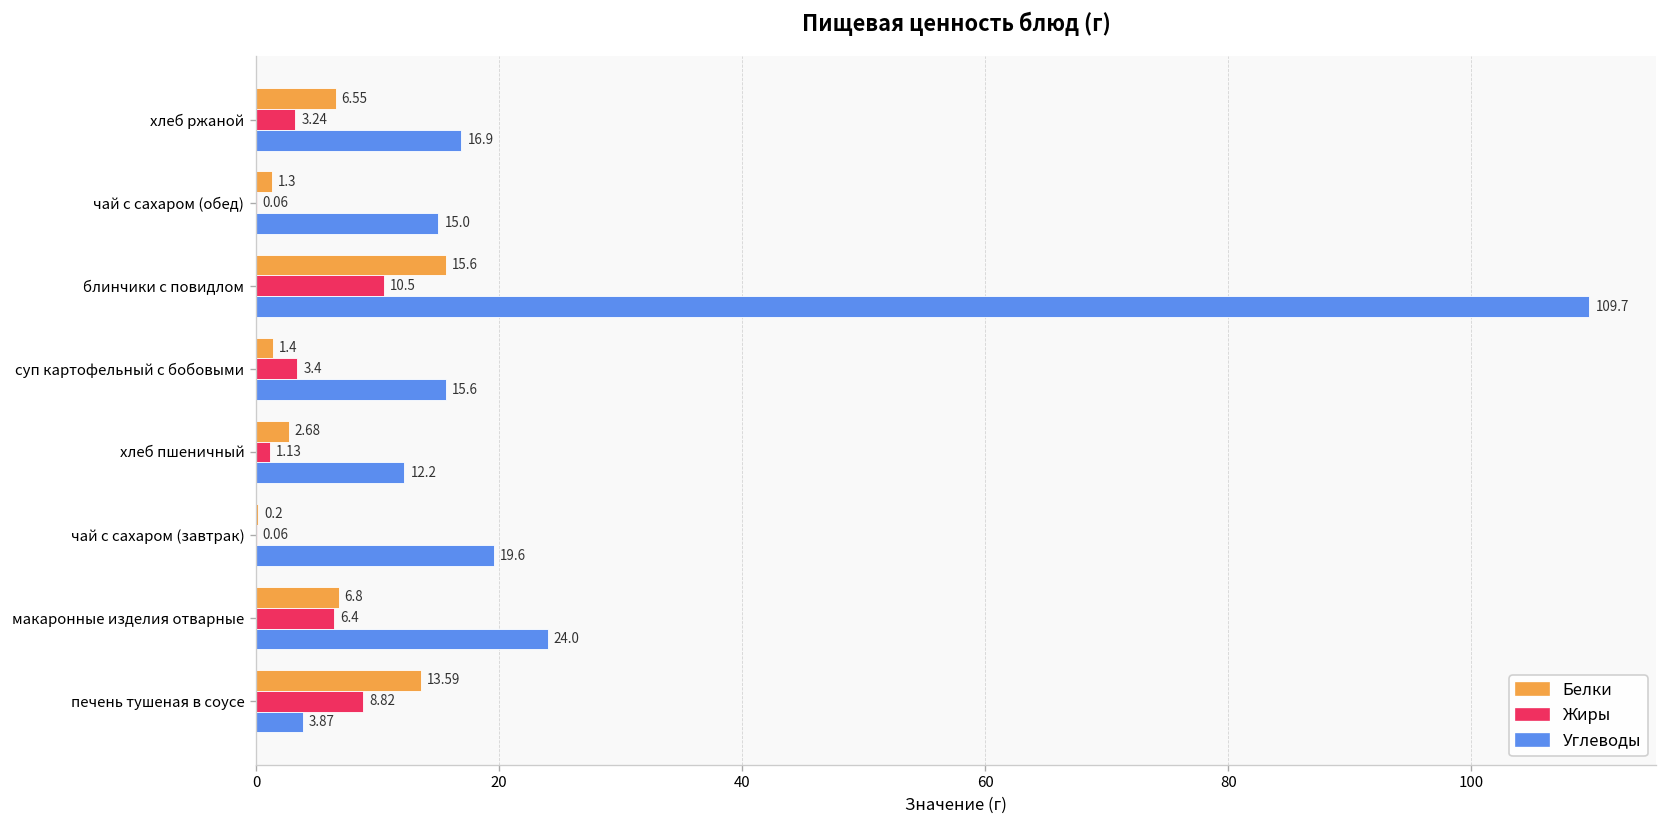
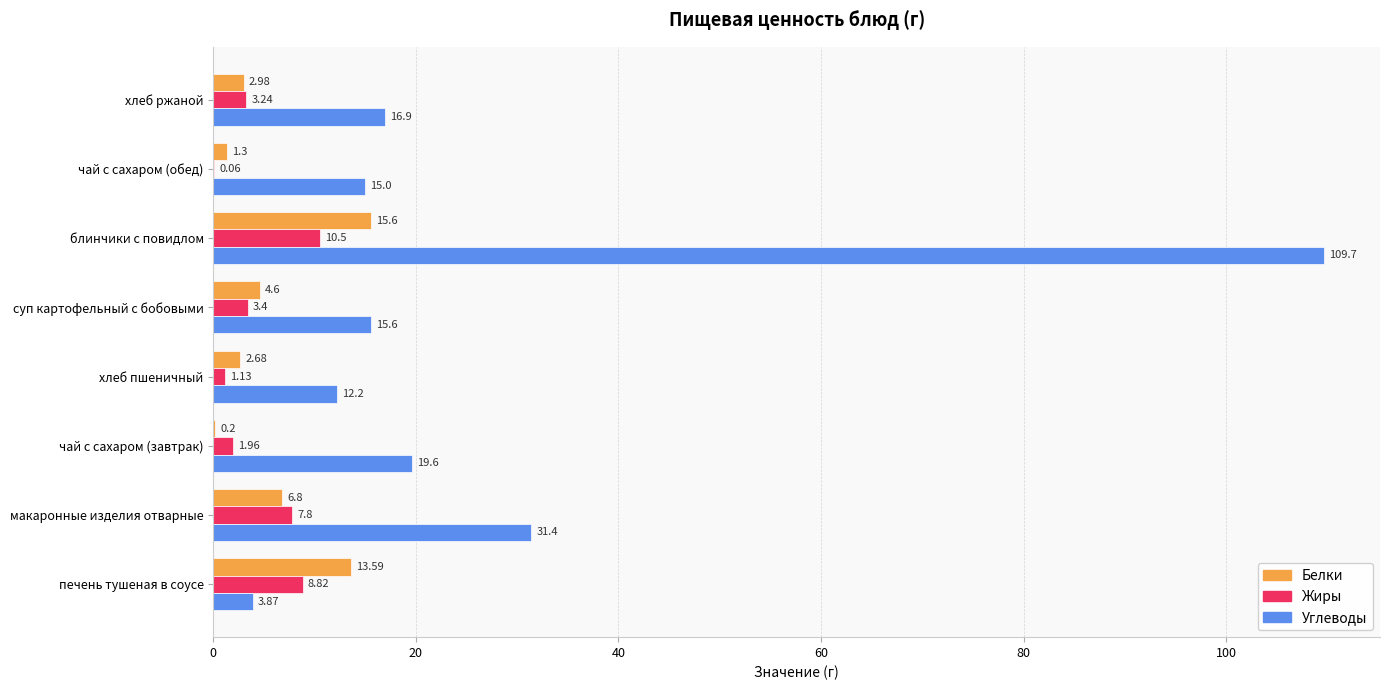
Белки, хлеб ржаной: 6.55 -> 2.98
Белки, суп картофельный с бобовыми: 1.4 -> 4.6
Жиры, чай с сахаром (завтрак): 0.06 -> 1.96
Жиры, макаронные изделия отварные: 6.4 -> 7.8
Углеводы, макаронные изделия отварные: 24.0 -> 31.4
